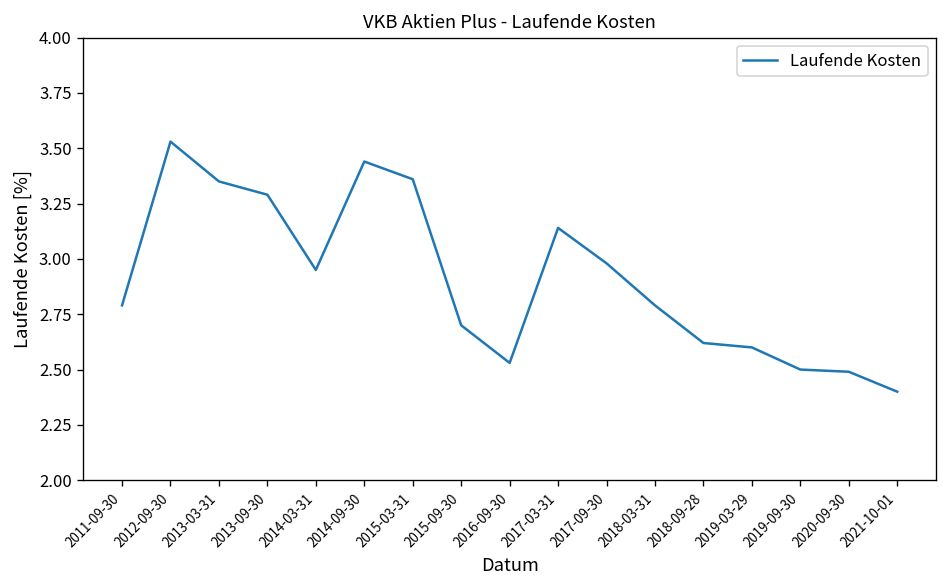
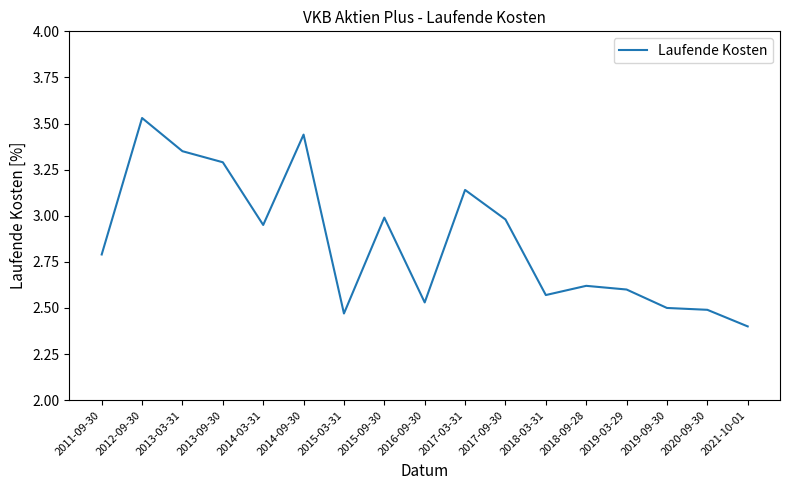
2015-03-31: 3.36 -> 2.47
2015-09-30: 2.70 -> 2.99
2018-03-31: 2.79 -> 2.57
